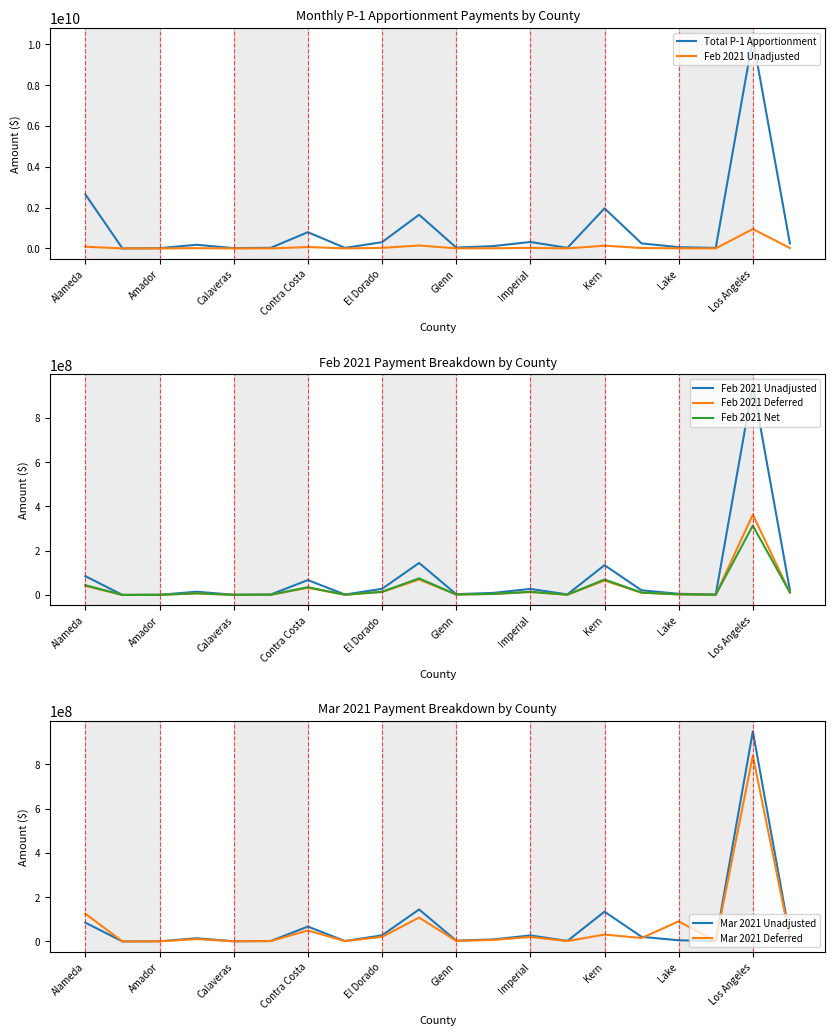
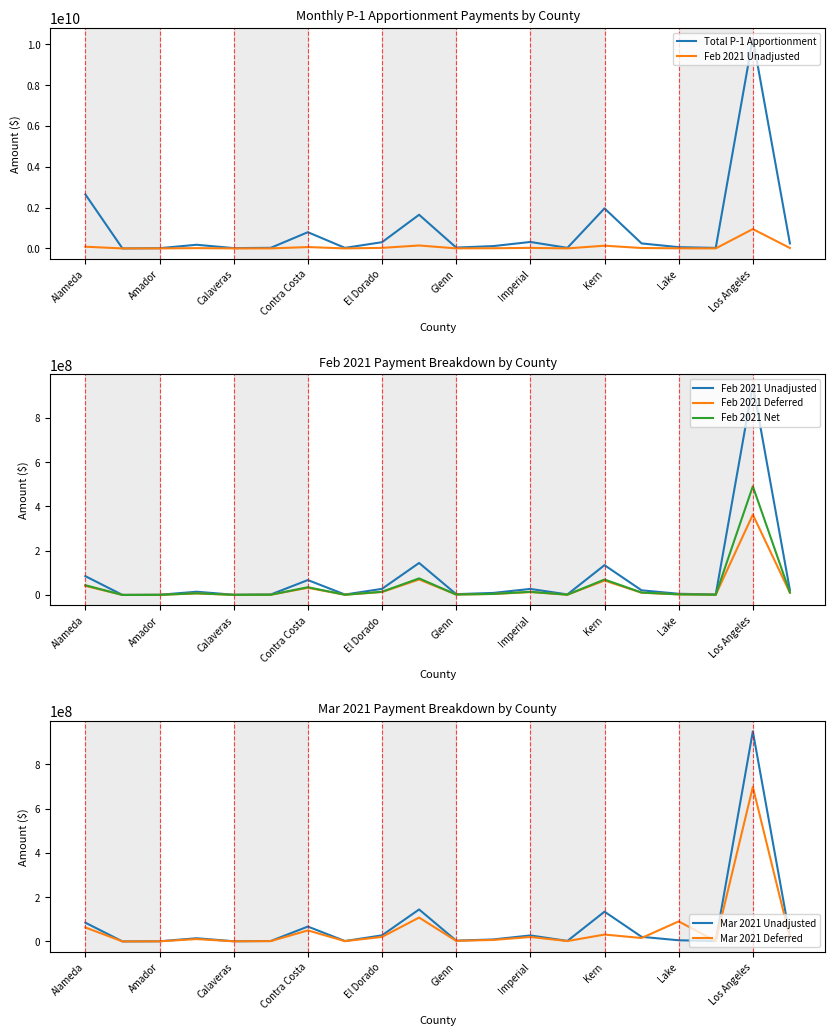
Feb 2021 Payment Breakdown by County, Feb 2021 Net, Los Angeles: 310000000 -> 490000000
Mar 2021 Payment Breakdown by County, Mar 2021 Deferred, Alameda: 130000000 -> 60000000
Mar 2021 Payment Breakdown by County, Mar 2021 Deferred, Los Angeles: 840000000 -> 700000000
